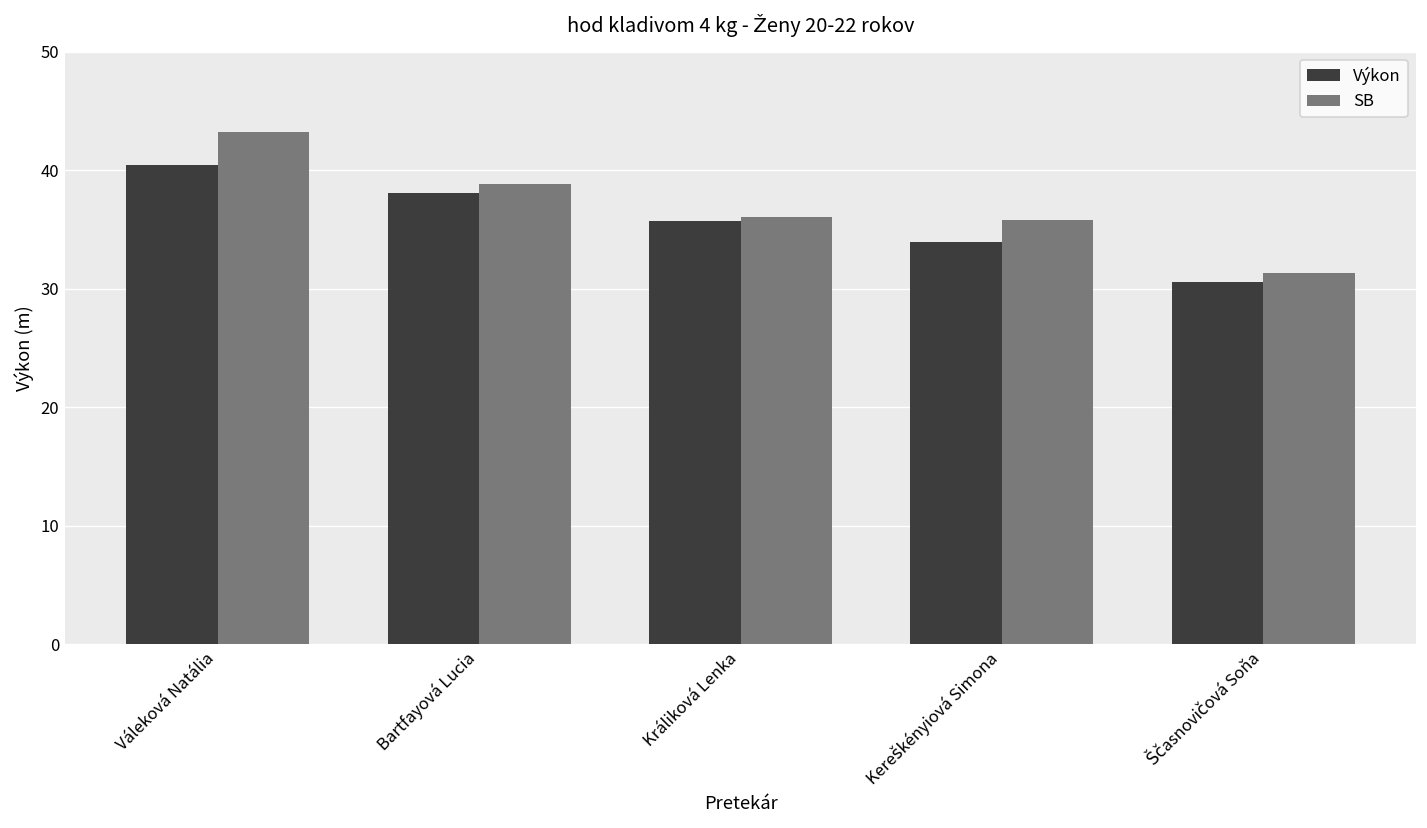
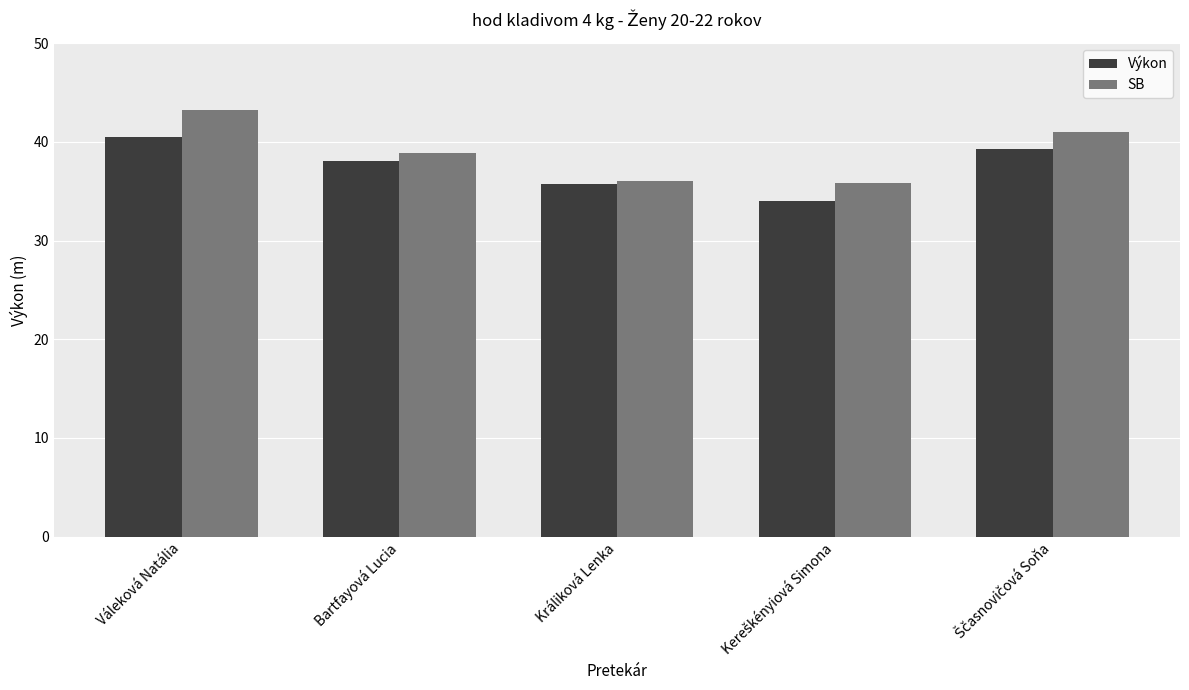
Výkon, Ščasnovičová Soňa: 31 -> 39
SB, Ščasnovičová Soňa: 31 -> 41
